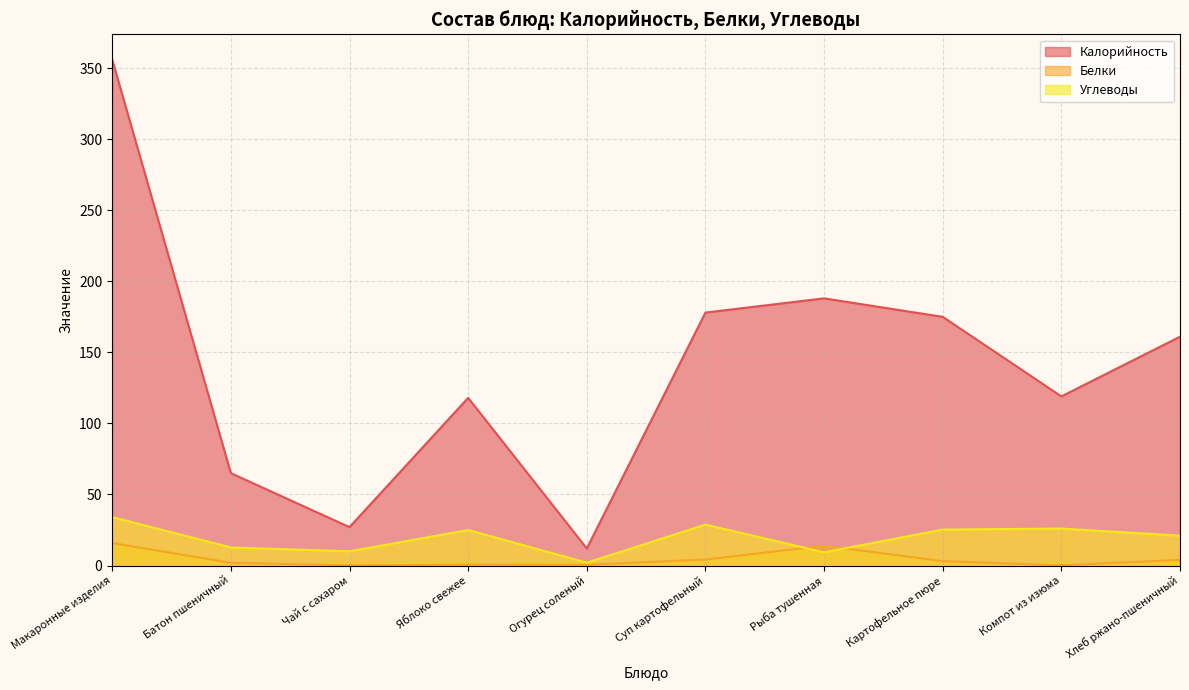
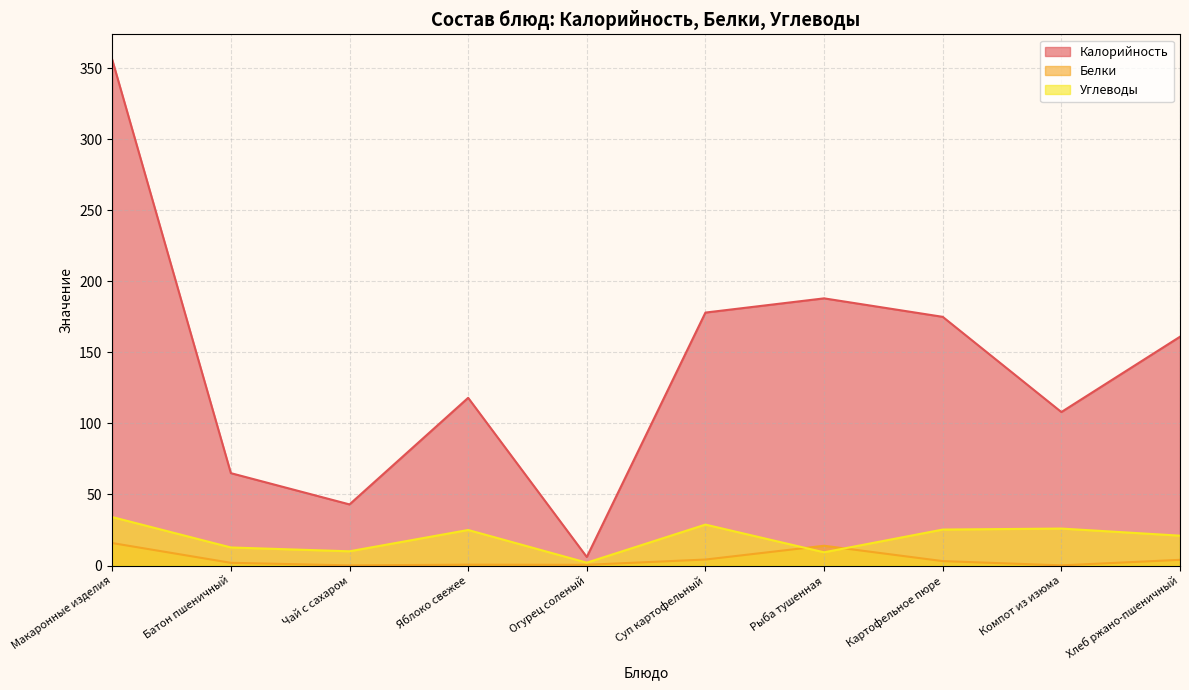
Калорийность, Чай с сахаром: 27 -> 43
Калорийность, Огурец соленый: 12 -> 6
Калорийность, Компот из изюма: 119 -> 108
